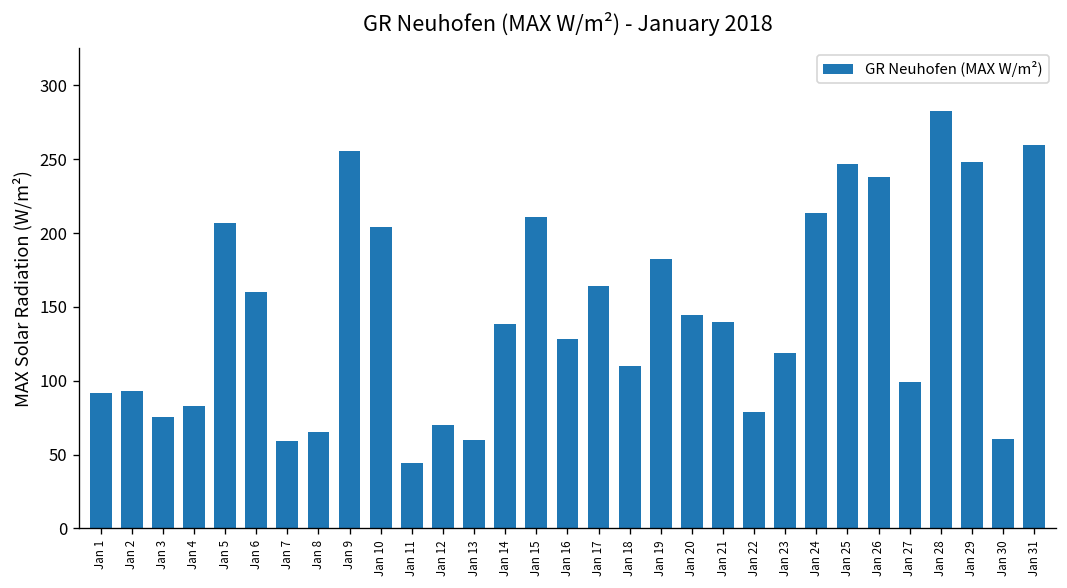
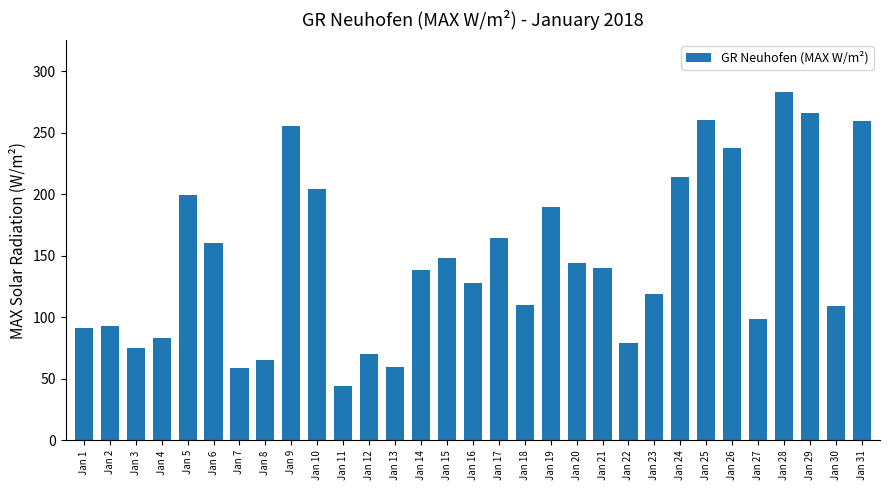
Jan 5: 207 -> 200
Jan 15: 211 -> 149
Jan 19: 183 -> 189
Jan 25: 247 -> 261
Jan 29: 248 -> 266
Jan 30: 61 -> 109
